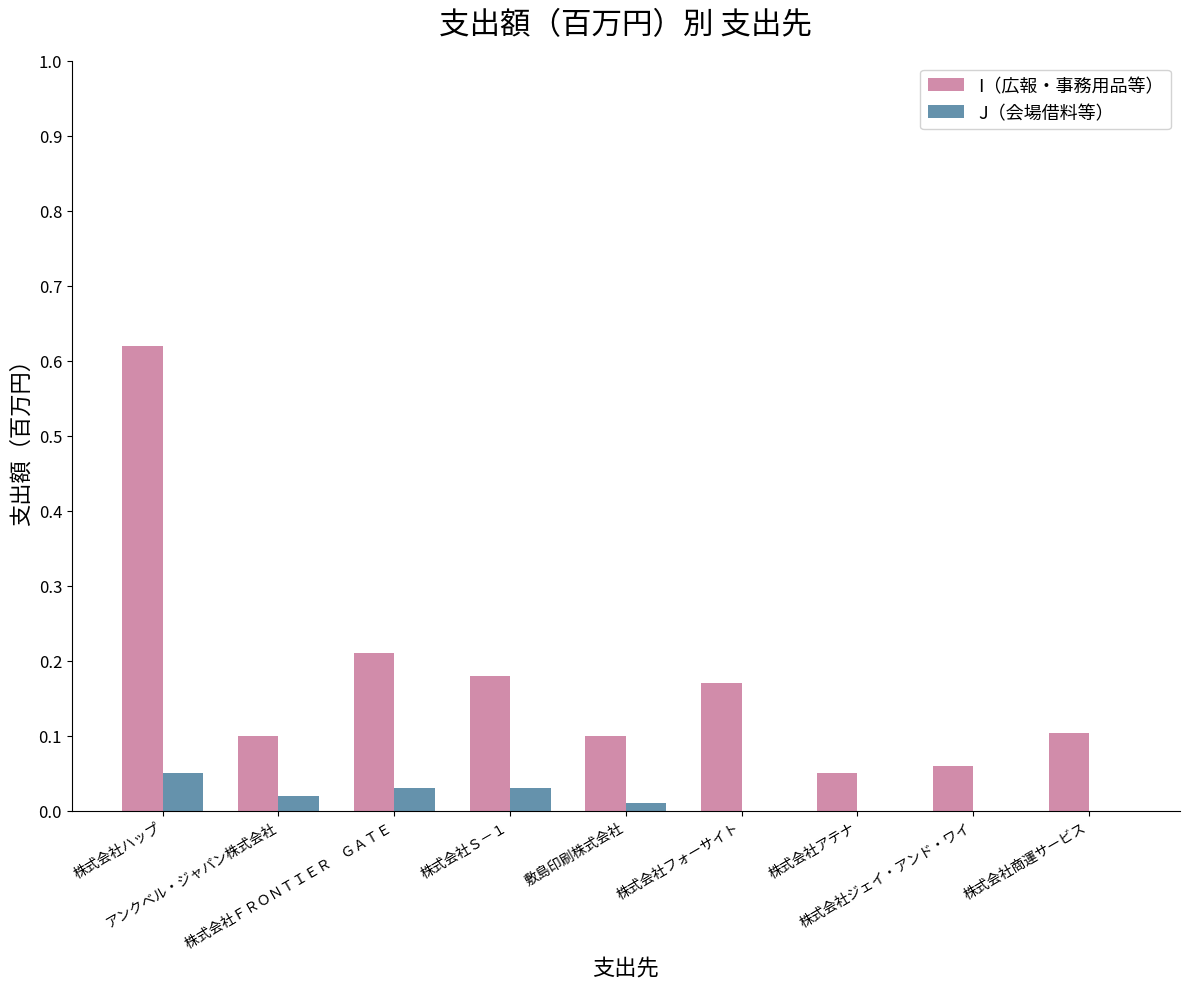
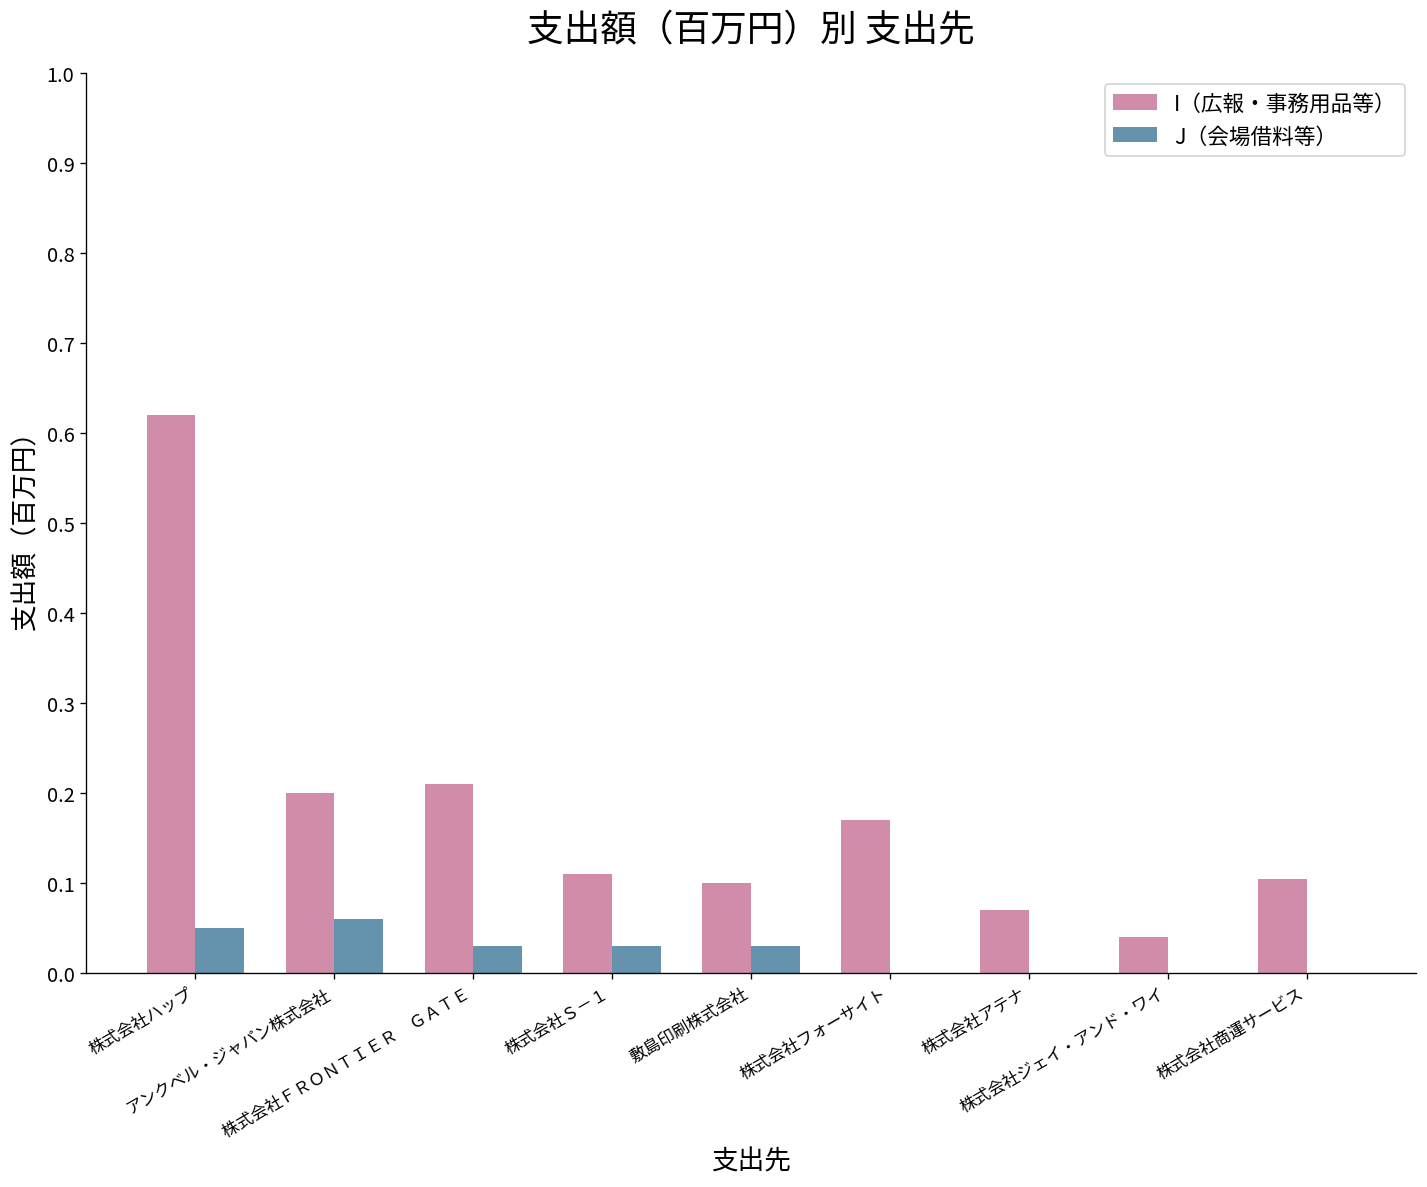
I（広報・事務用品等）, アンクベル・ジャパン株式会社: 0.1 -> 0.2
J（会場借料等）, アンクベル・ジャパン株式会社: 0.02 -> 0.06
I（広報・事務用品等）, 株式会社Ｓ－１: 0.18 -> 0.11
J（会場借料等）, 敷島印刷株式会社: 0.01 -> 0.03
I（広報・事務用品等）, 株式会社アテナ: 0.05 -> 0.07
I（広報・事務用品等）, 株式会社ジェイ・アンド・ワイ: 0.06 -> 0.04
